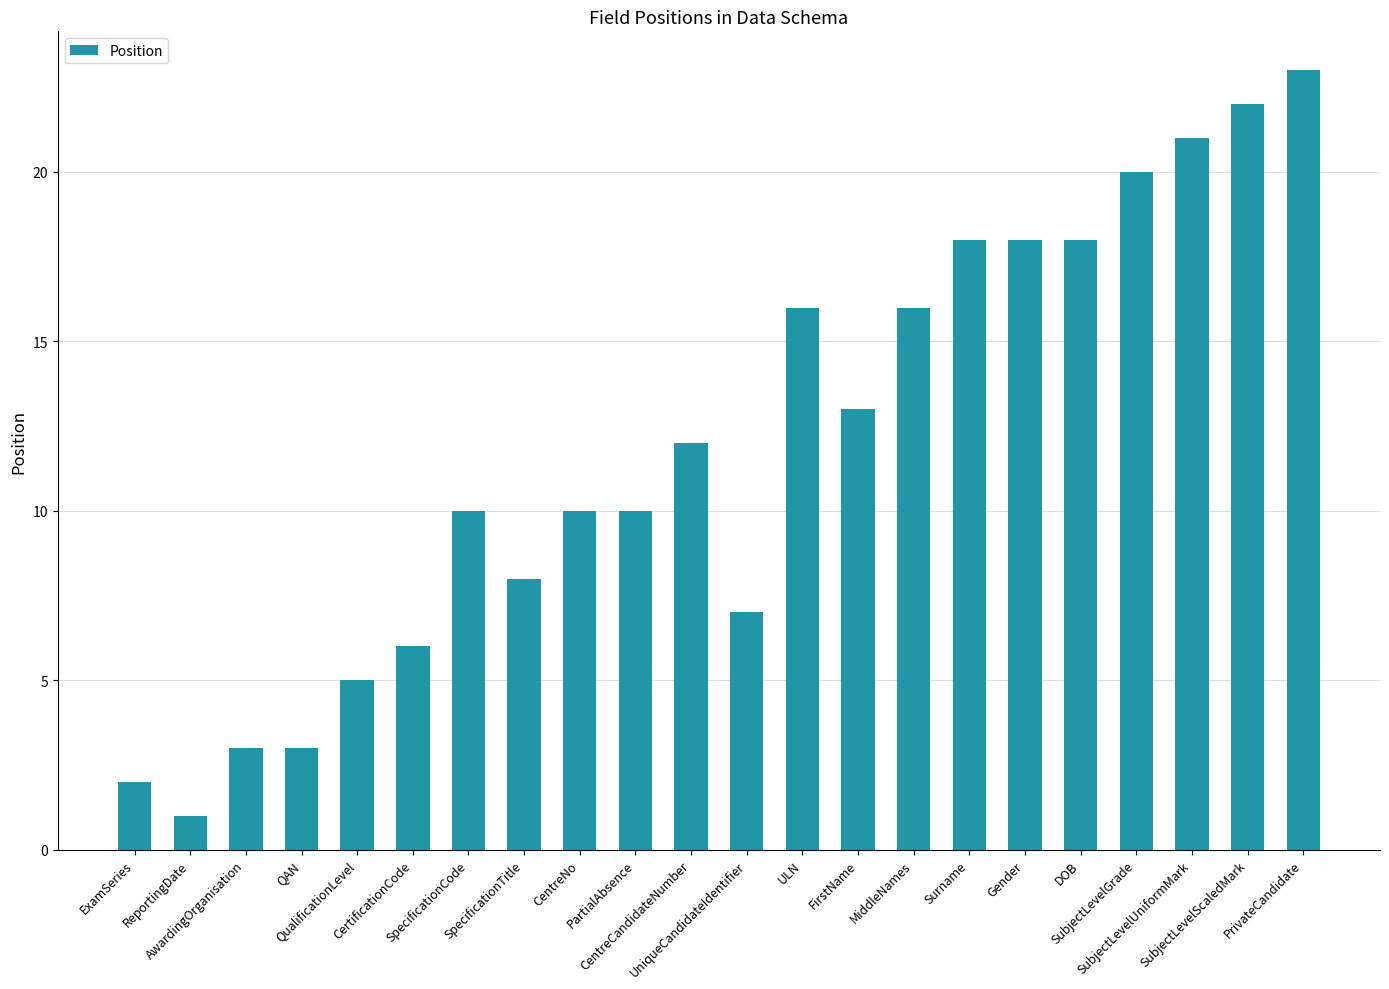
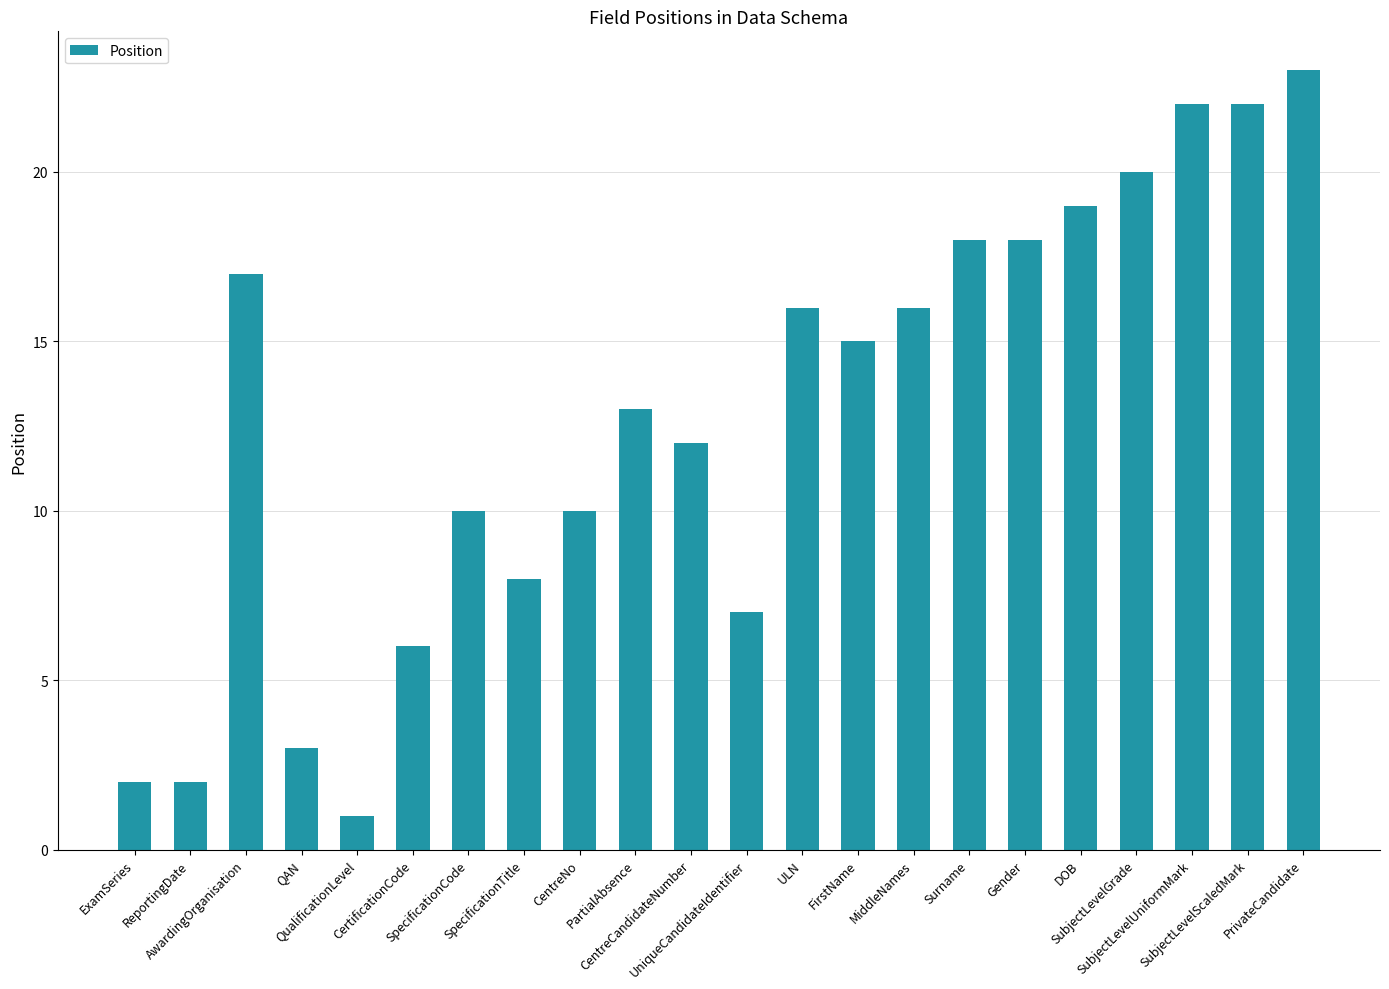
ReportingDate: 1 -> 2
AwardingOrganisation: 3 -> 17
QualificationLevel: 5 -> 1
PartialAbsence: 10 -> 13
FirstName: 13 -> 15
DOB: 18 -> 19
SubjectLevelUniformMark: 21 -> 22
